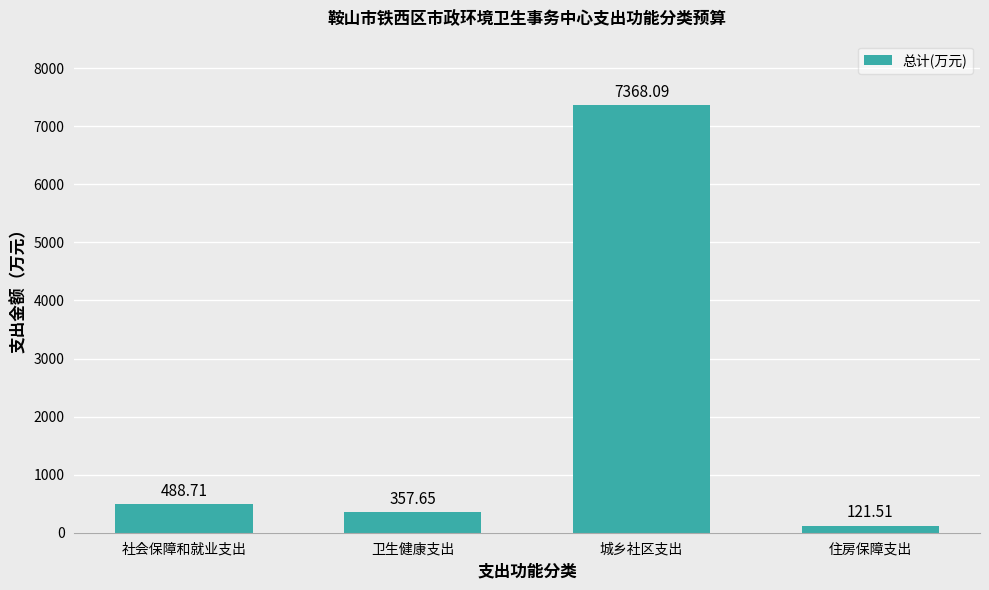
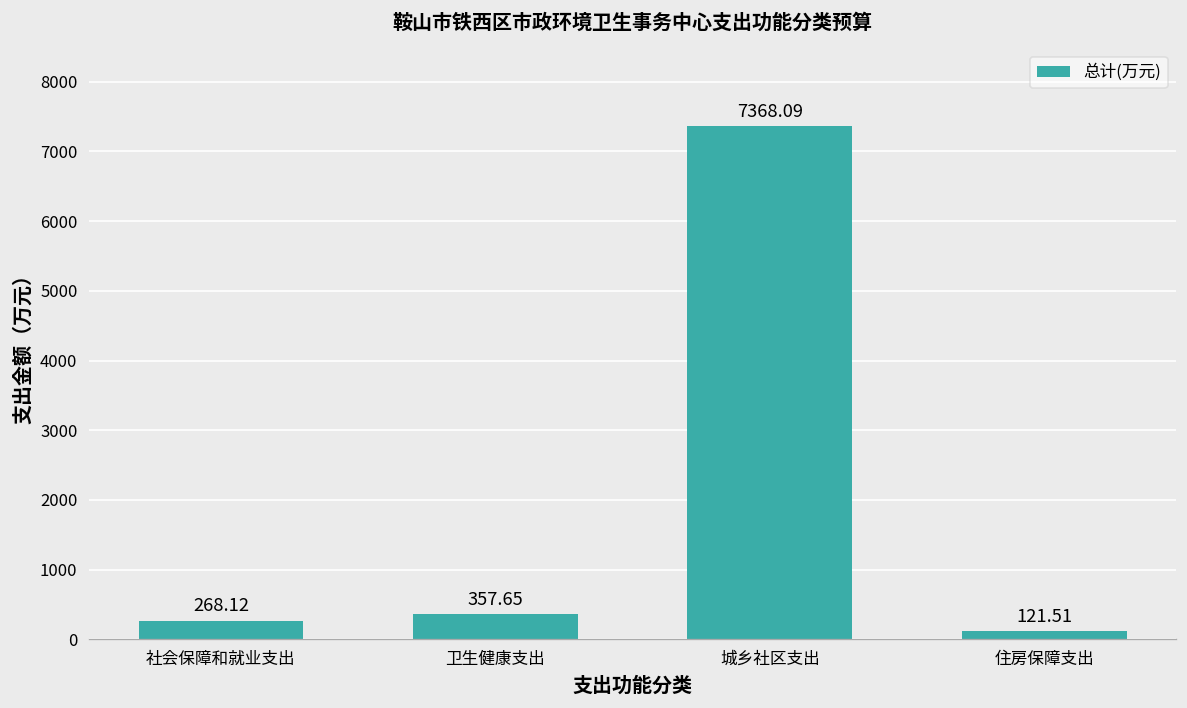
社会保障和就业支出: 488.71 -> 268.12
